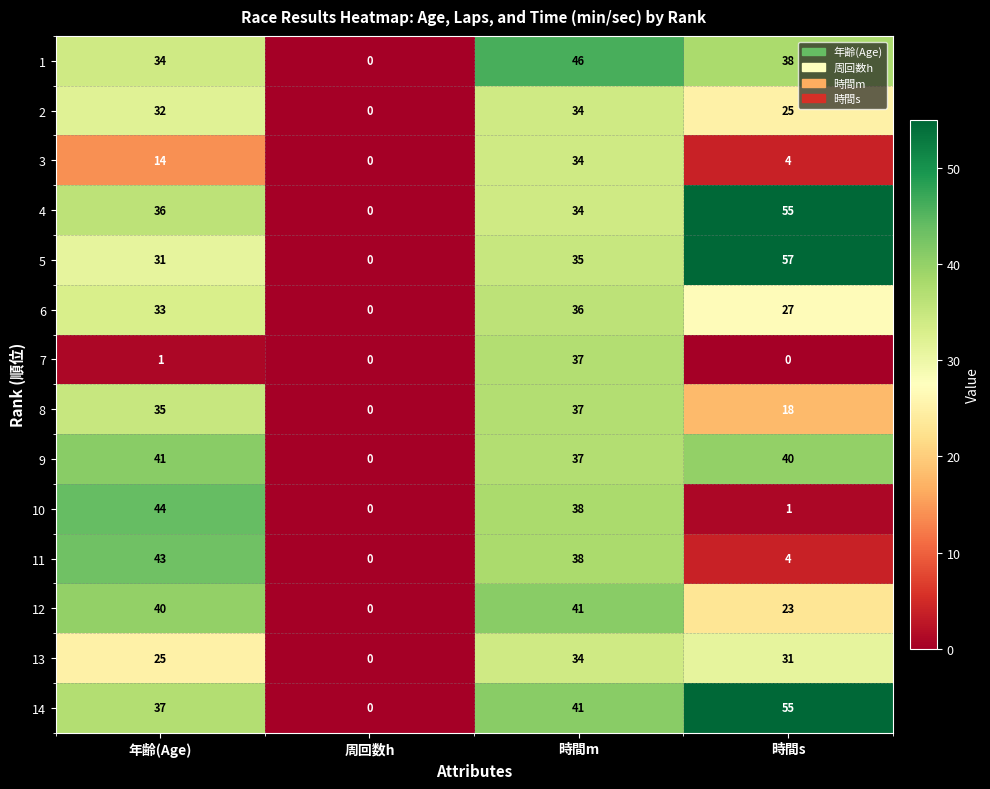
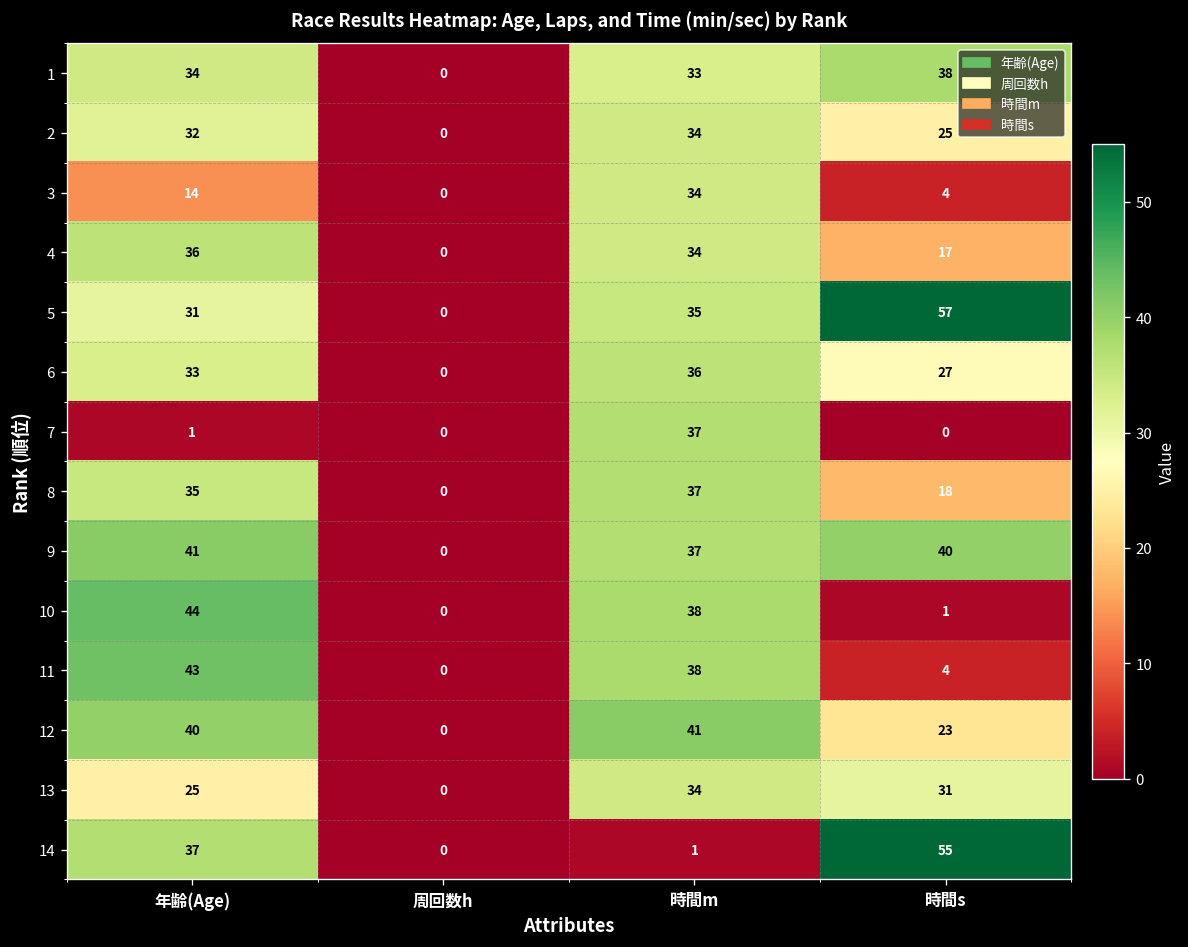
1, 時間m: 46 -> 33
4, 時間s: 55 -> 17
14, 時間m: 41 -> 1
